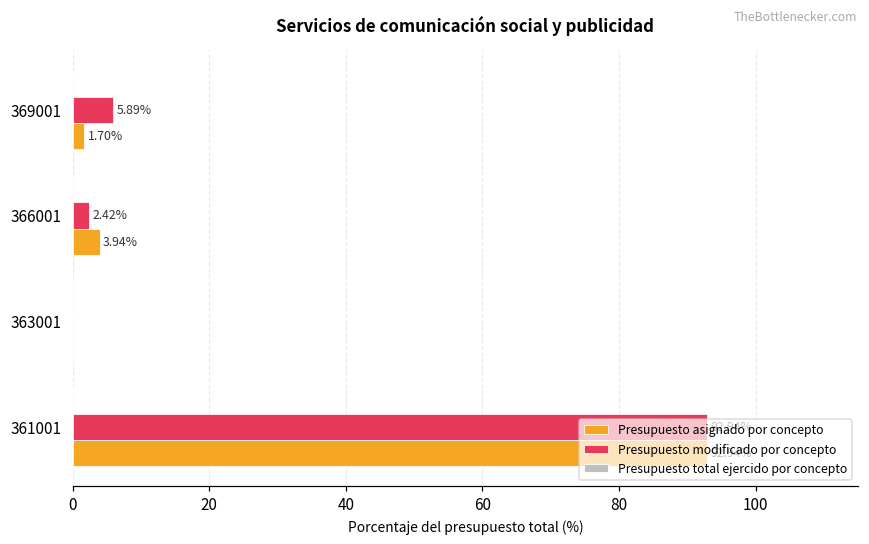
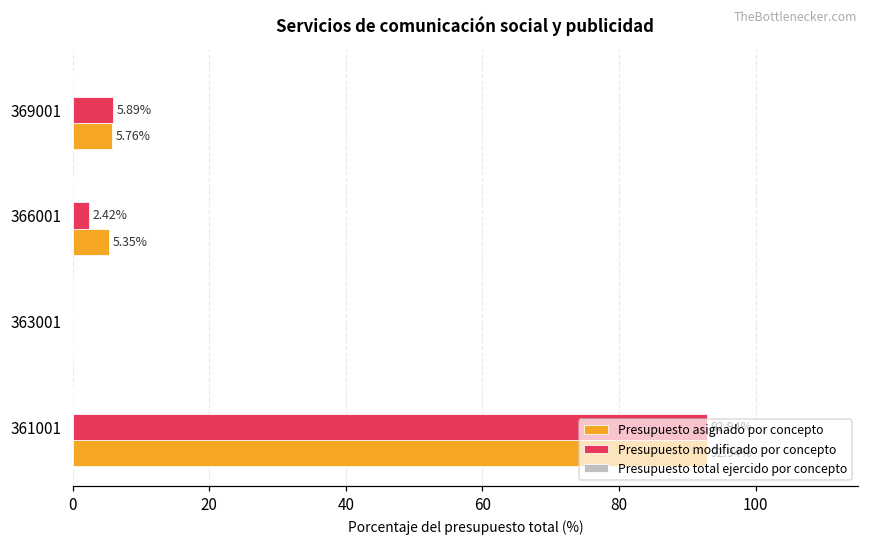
Presupuesto asignado por concepto, 369001: 1.70% -> 5.76%
Presupuesto asignado por concepto, 366001: 3.94% -> 5.35%
